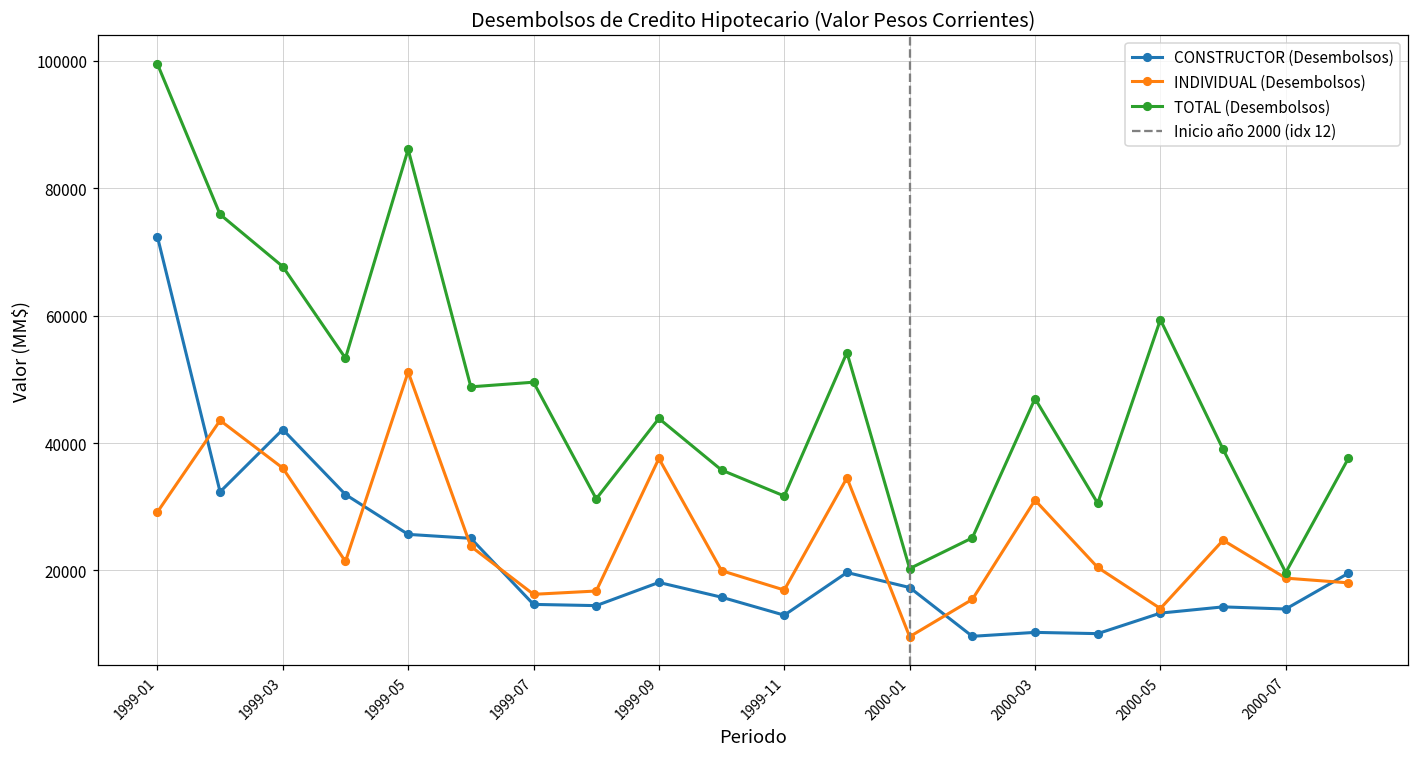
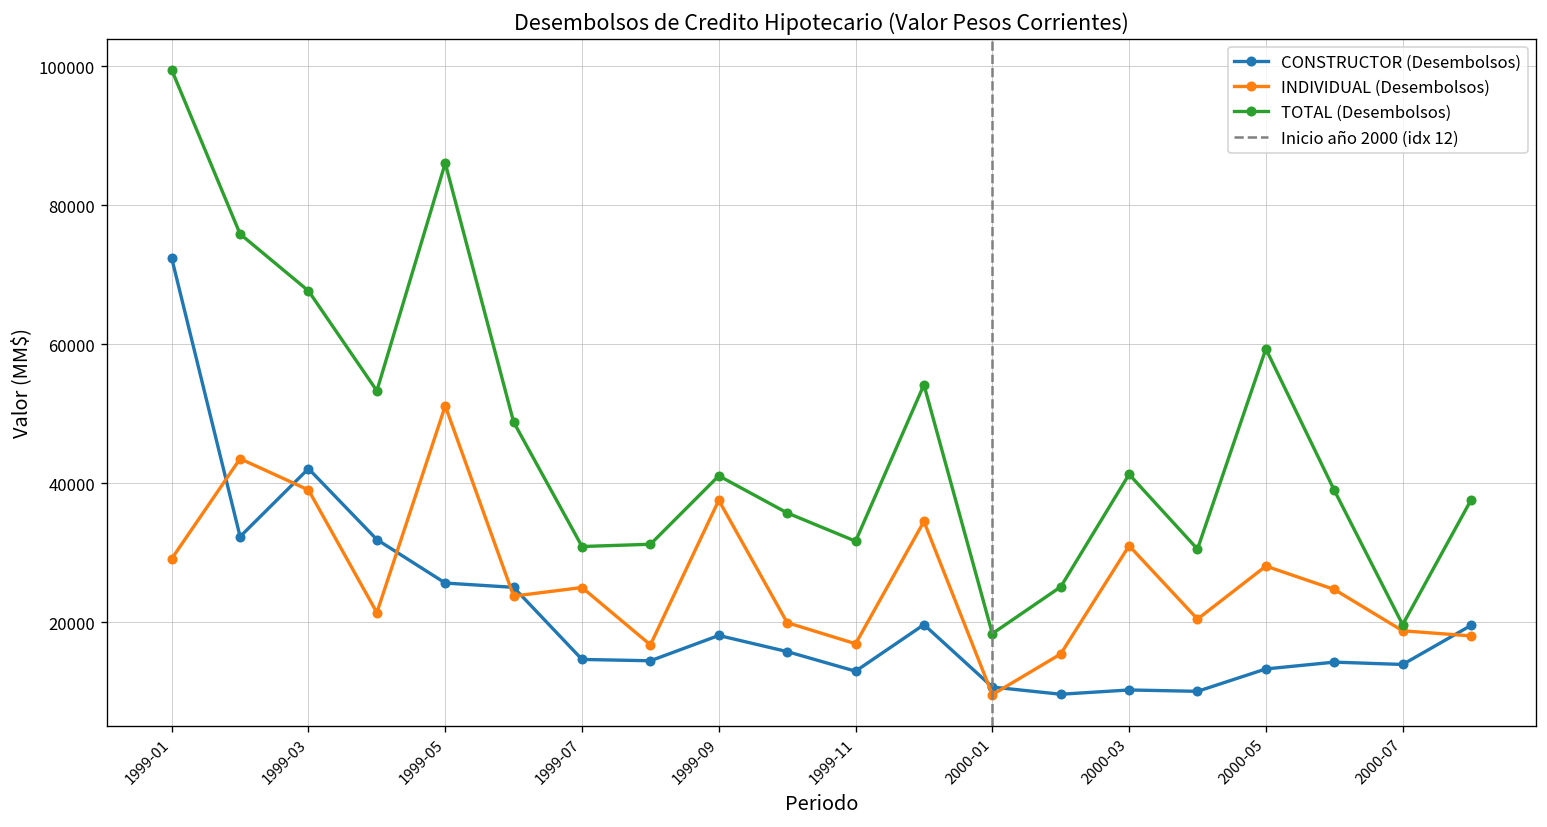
INDIVIDUAL (Desembolsos), 1999-03: 36000 -> 39000
INDIVIDUAL (Desembolsos), 1999-07: 16000 -> 25000
TOTAL (Desembolsos), 1999-07: 50000 -> 31000
TOTAL (Desembolsos), 1999-09: 44000 -> 41000
CONSTRUCTOR (Desembolsos), 2000-01: 17000 -> 11000
TOTAL (Desembolsos), 2000-01: 20000 -> 18000
TOTAL (Desembolsos), 2000-03: 47000 -> 41000
INDIVIDUAL (Desembolsos), 2000-05: 14000 -> 28000
